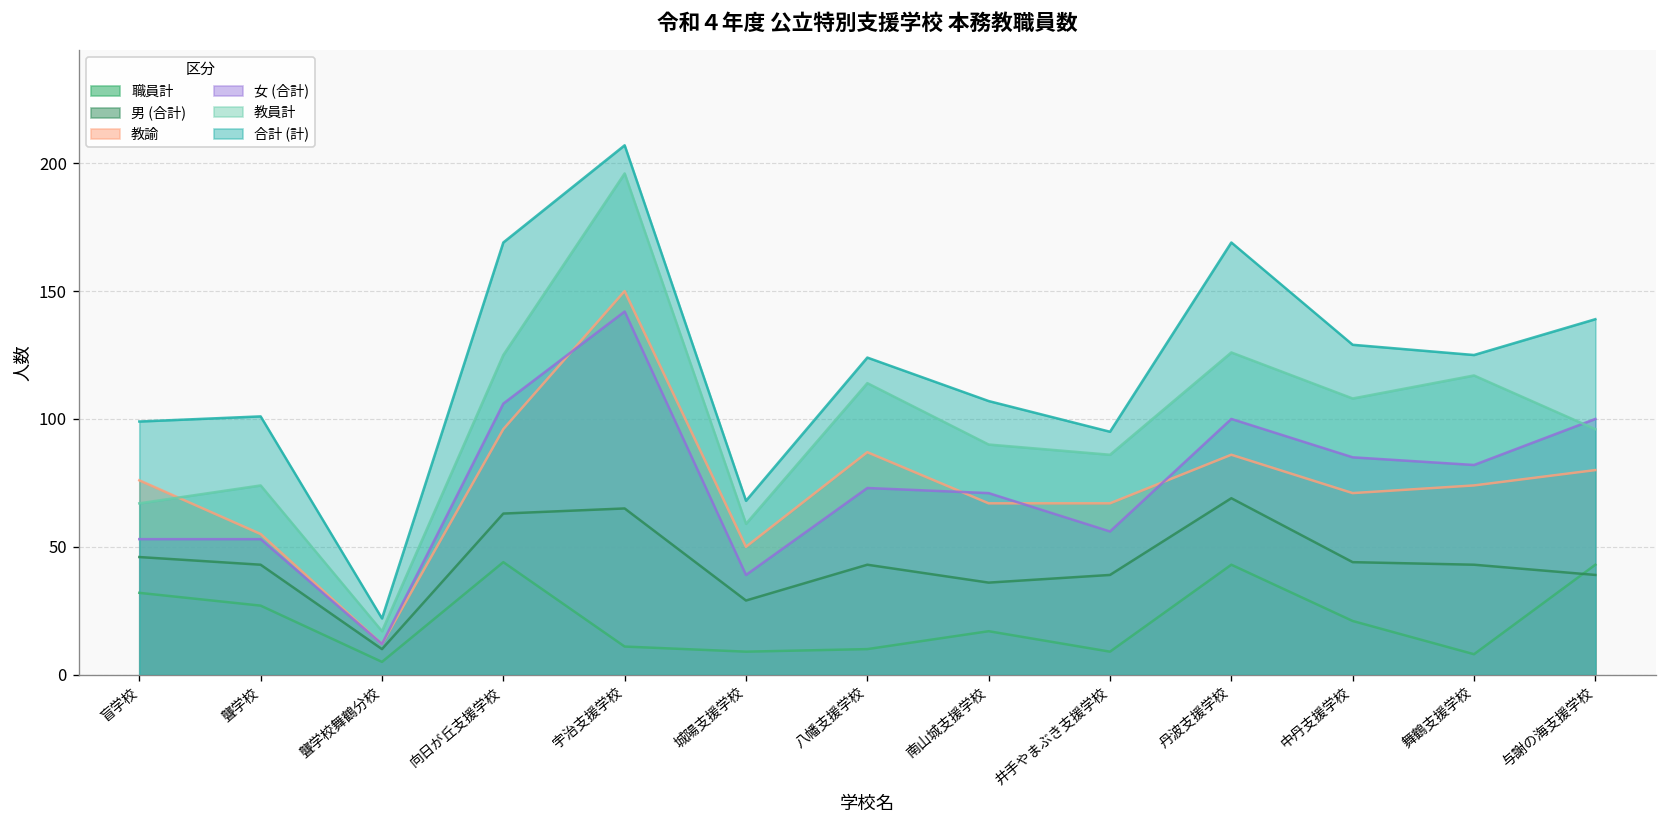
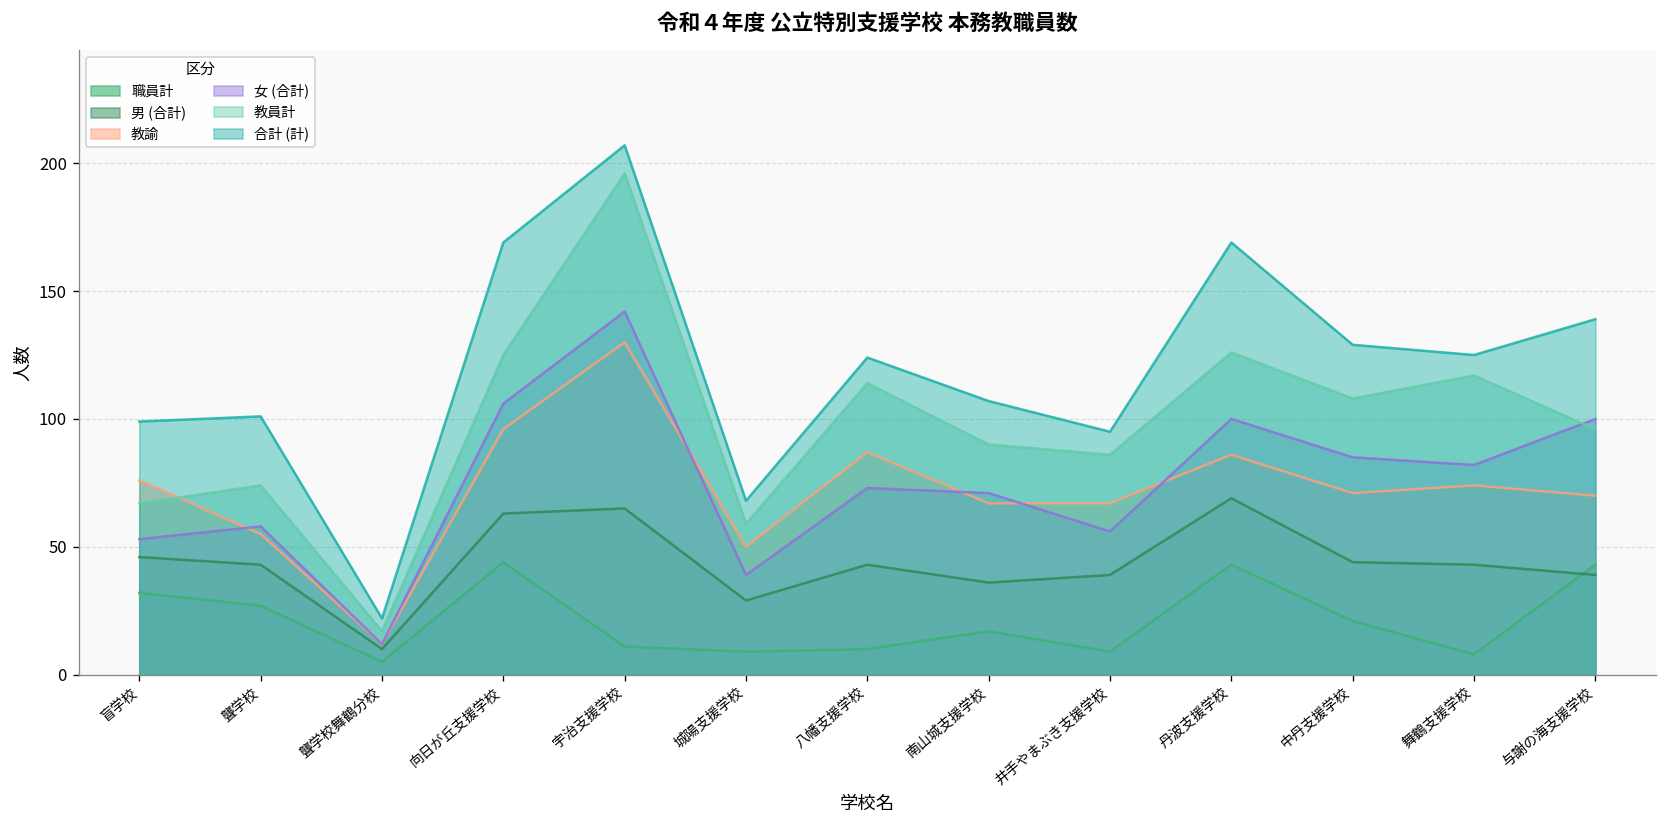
女 (合計), 聾学校: 53 -> 58
教諭, 宇治支援学校: 150 -> 130
教諭, 与謝の海支援学校: 80 -> 70
